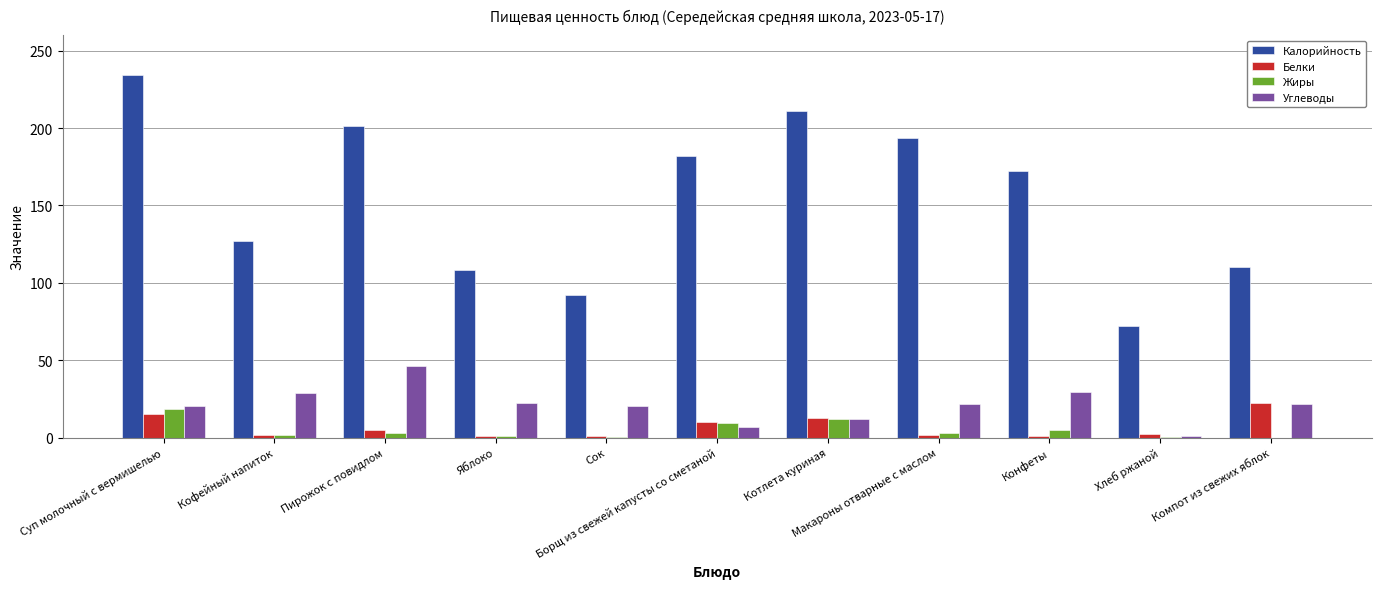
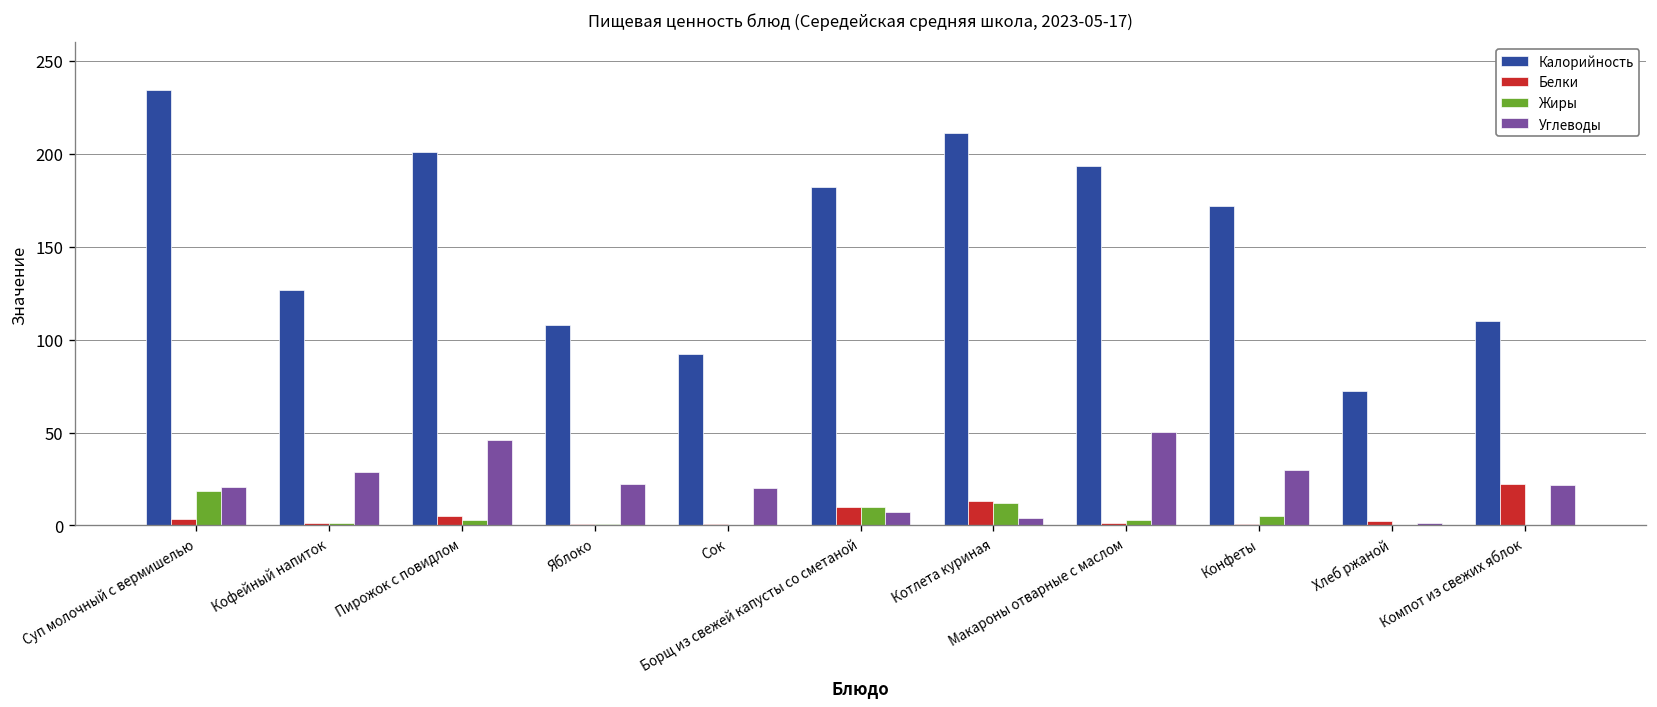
Белки, Суп молочный с вермишелью: 16 -> 3
Углеводы, Котлета куриная: 12 -> 4
Углеводы, Макароны отварные с маслом: 22 -> 51
